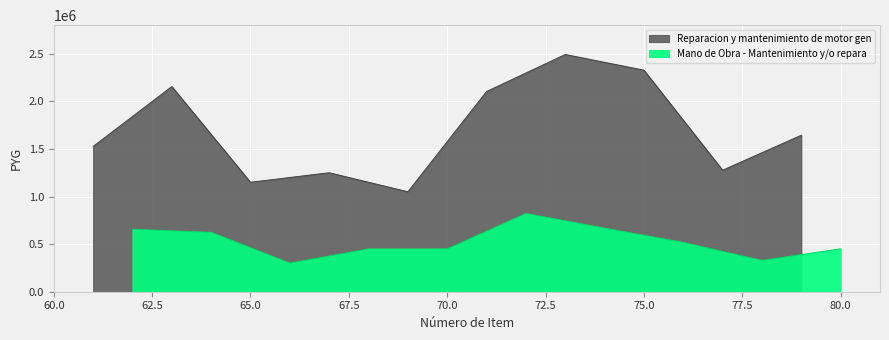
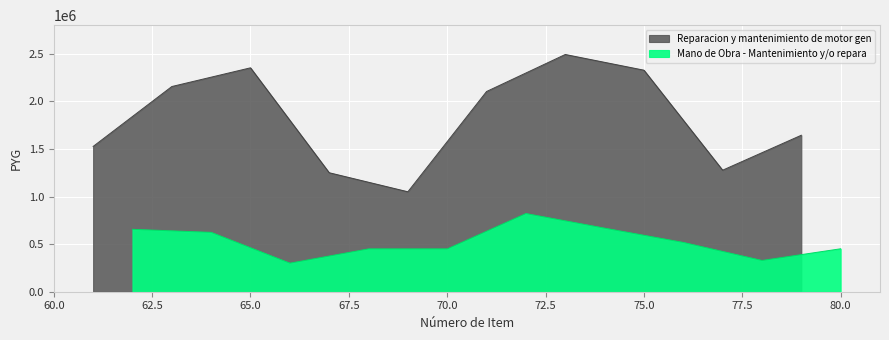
Reparacion y mantenimiento de motor gen, 65.0: 1200000 -> 2400000
